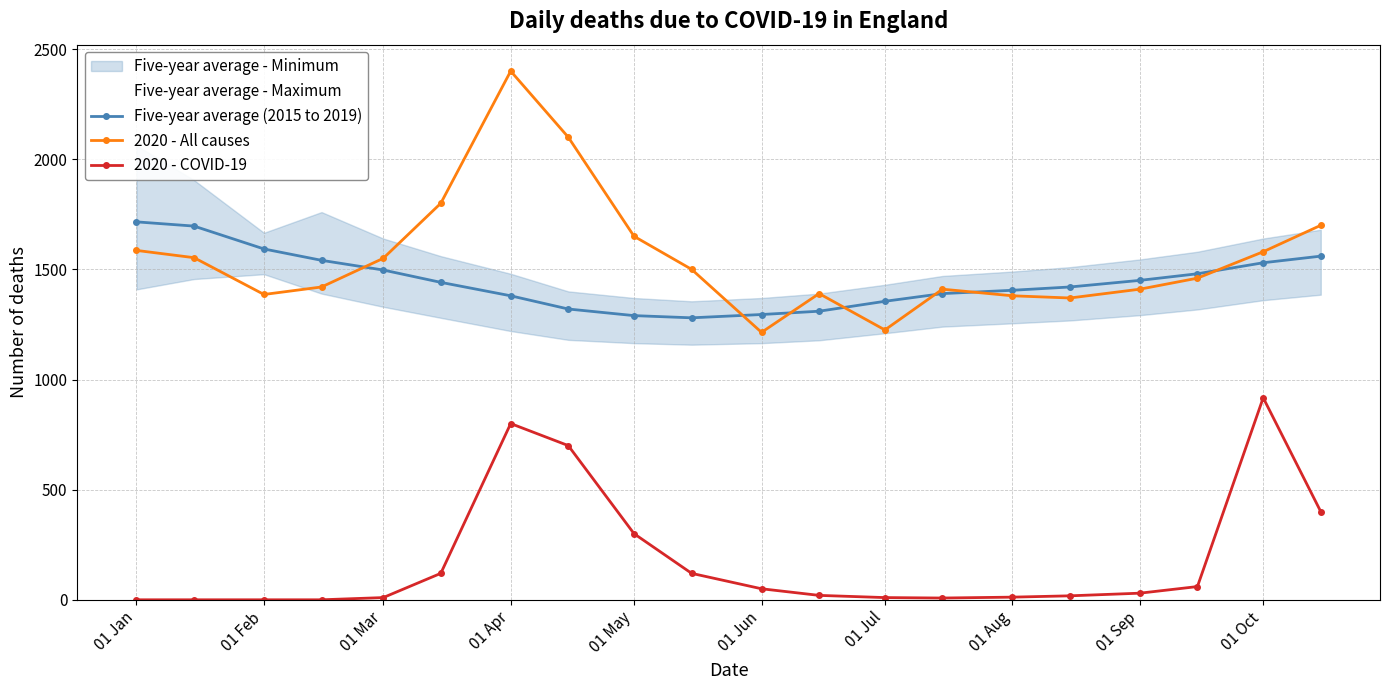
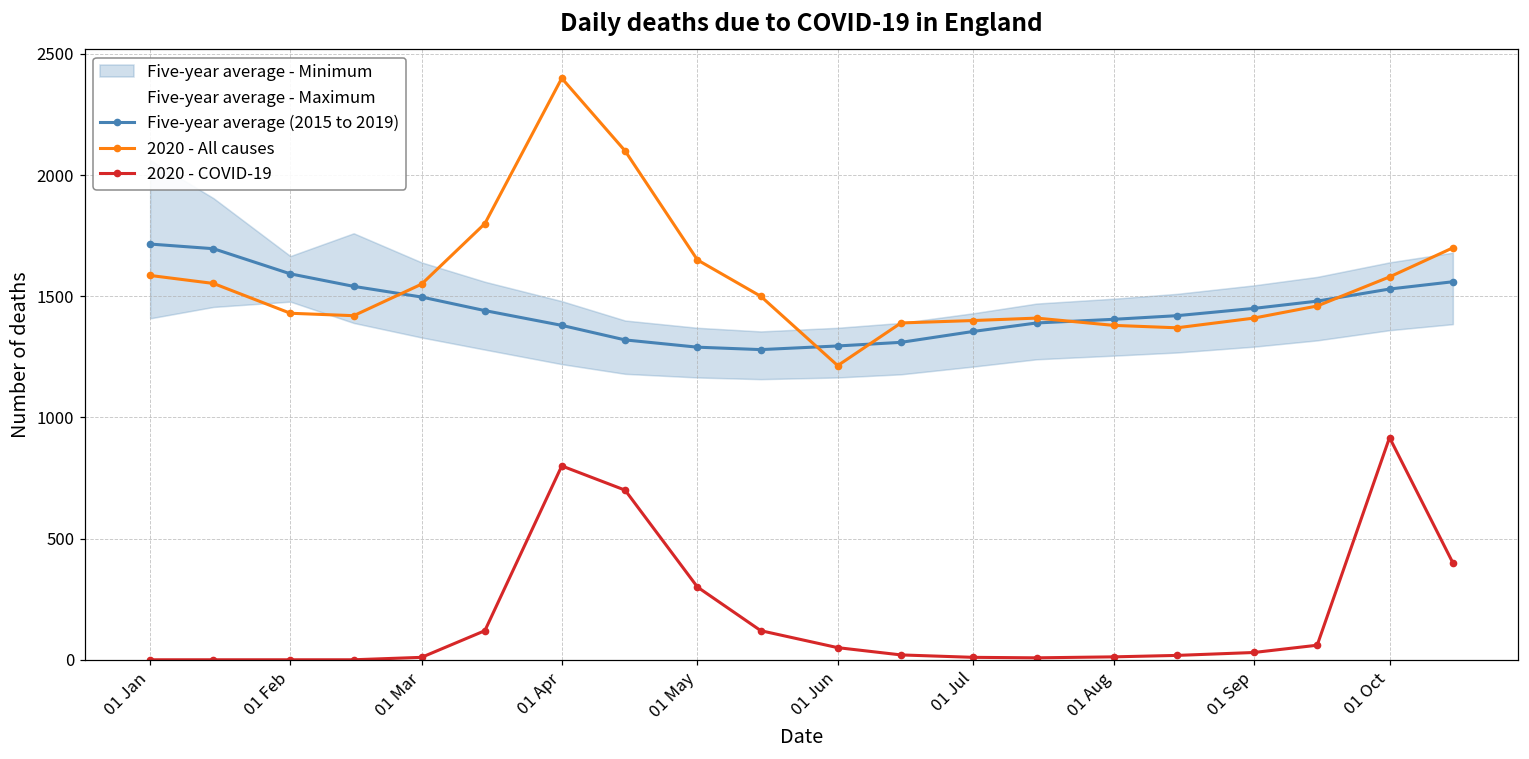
2020 - All causes, 01 Feb: 1390 -> 1430
2020 - All causes, 01 Jul: 1230 -> 1400
